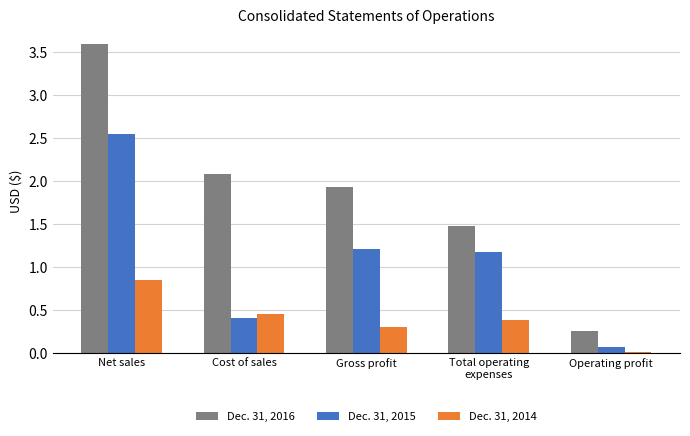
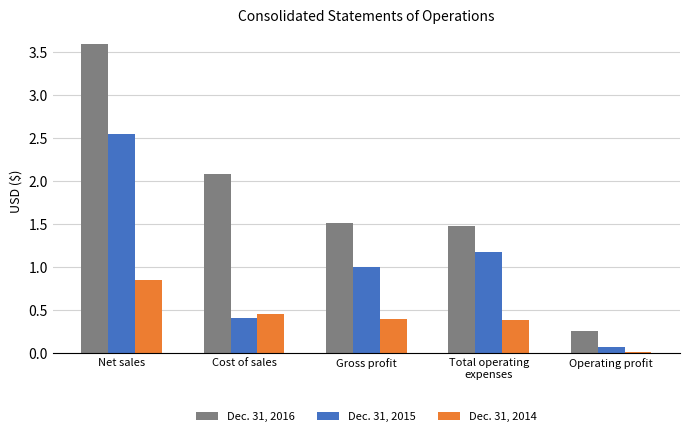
Dec. 31, 2016, Gross profit: 1.9 -> 1.5
Dec. 31, 2015, Gross profit: 1.2 -> 1.0
Dec. 31, 2014, Gross profit: 0.3 -> 0.4
